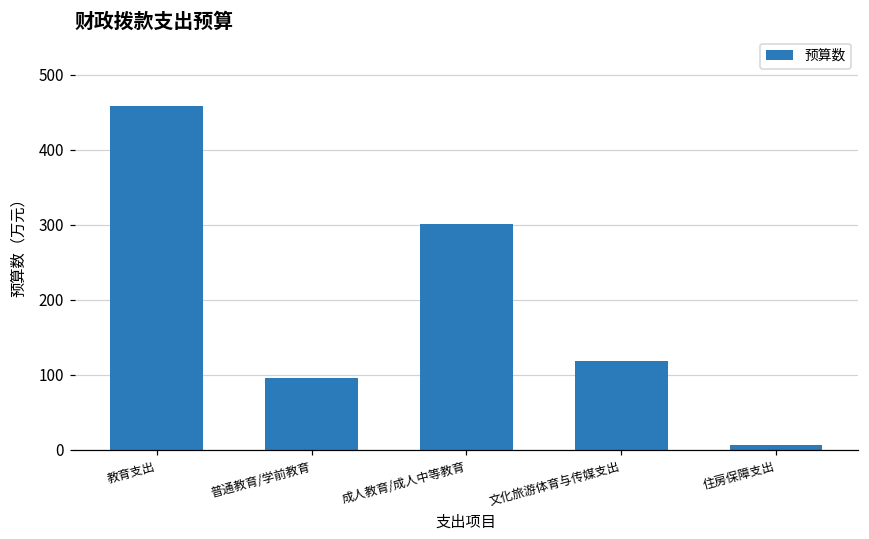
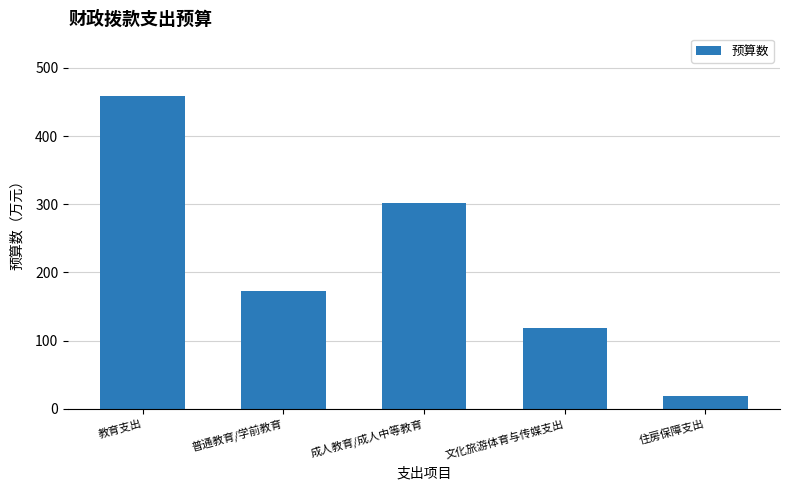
普通教育/学前教育: 100 -> 170
住房保障支出: 10 -> 20
